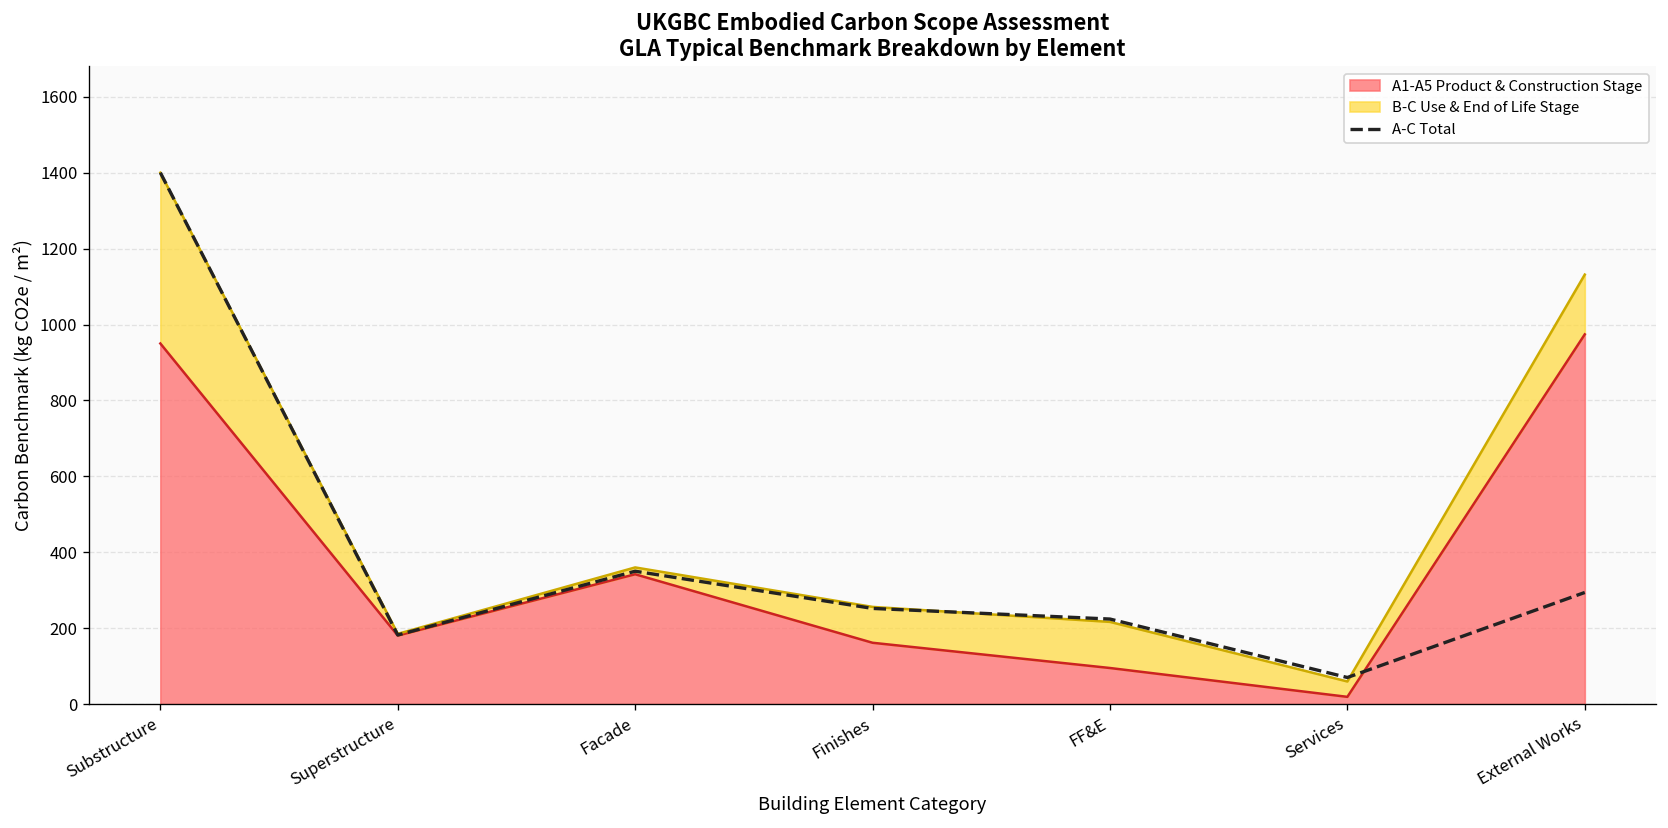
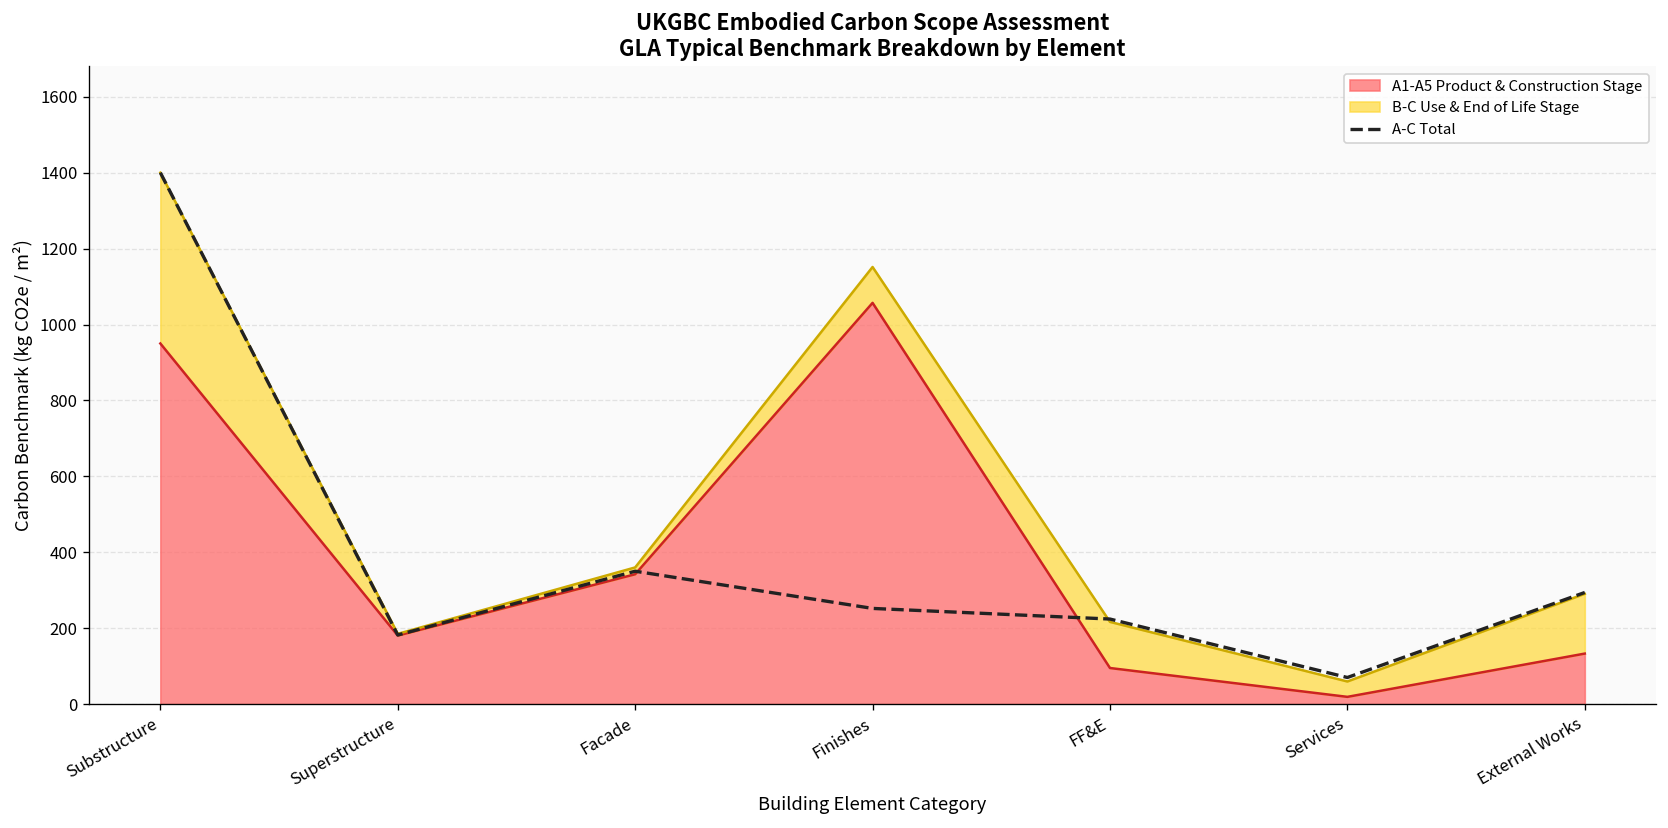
A1-A5 Product & Construction Stage, Finishes: 160 -> 1060
A1-A5 Product & Construction Stage, External Works: 970 -> 130
